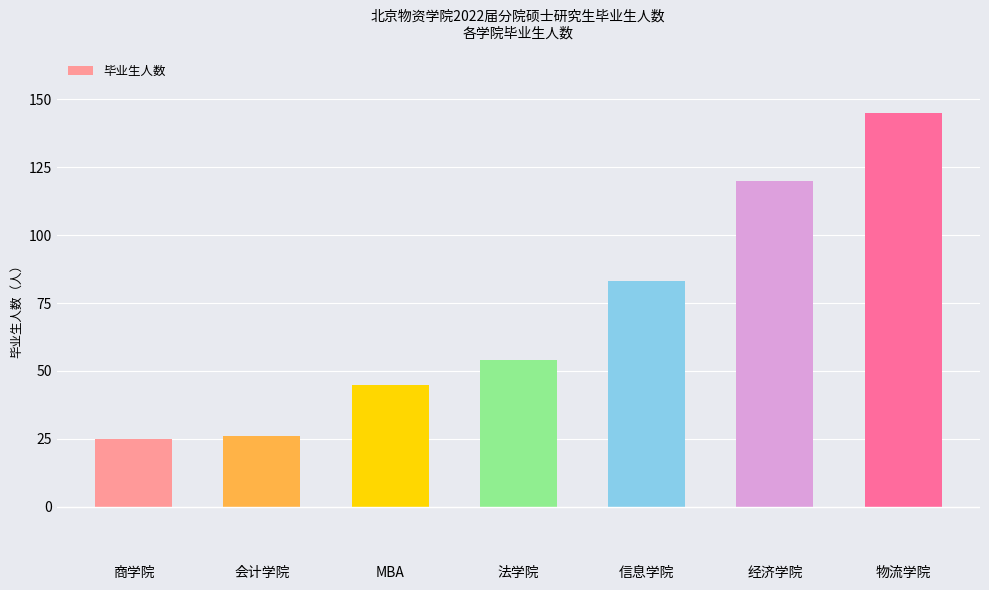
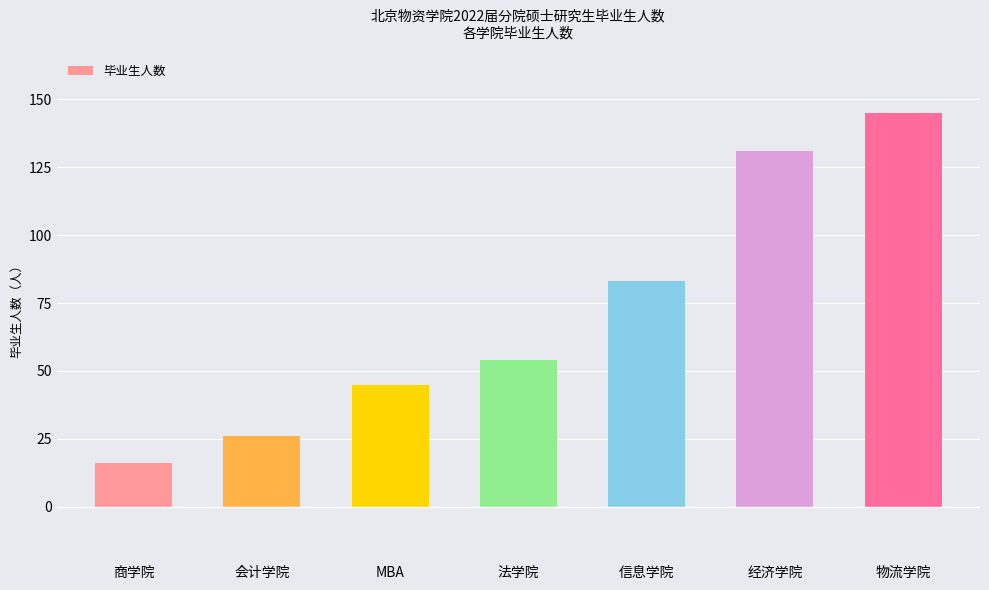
商学院: 25 -> 16
经济学院: 120 -> 131
